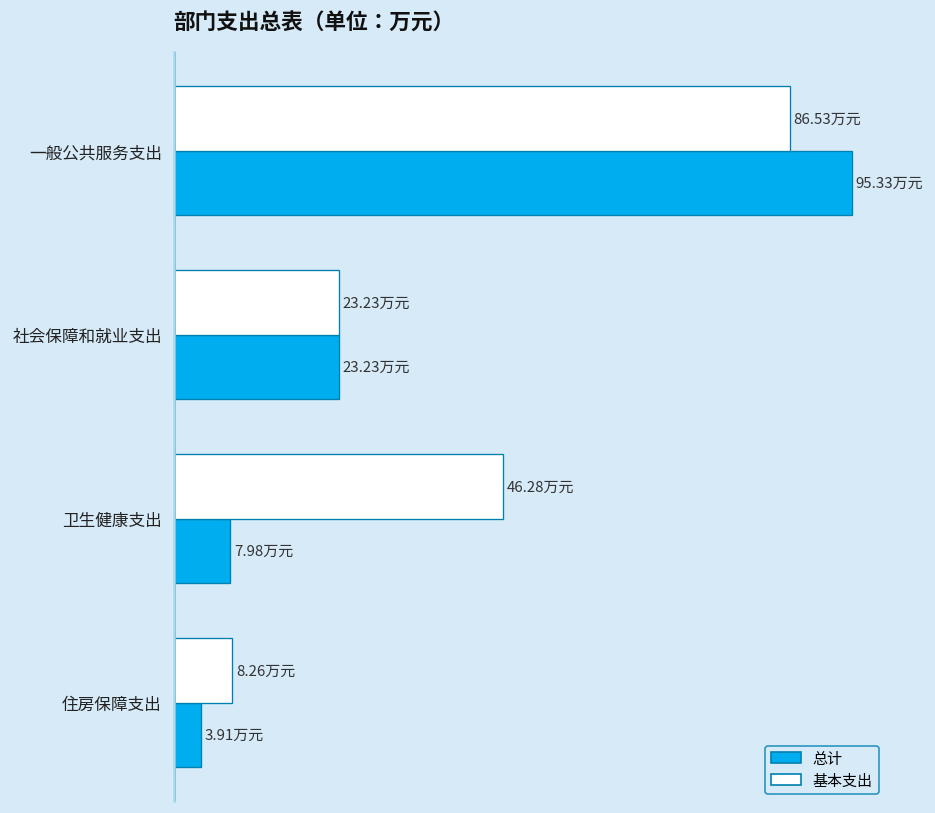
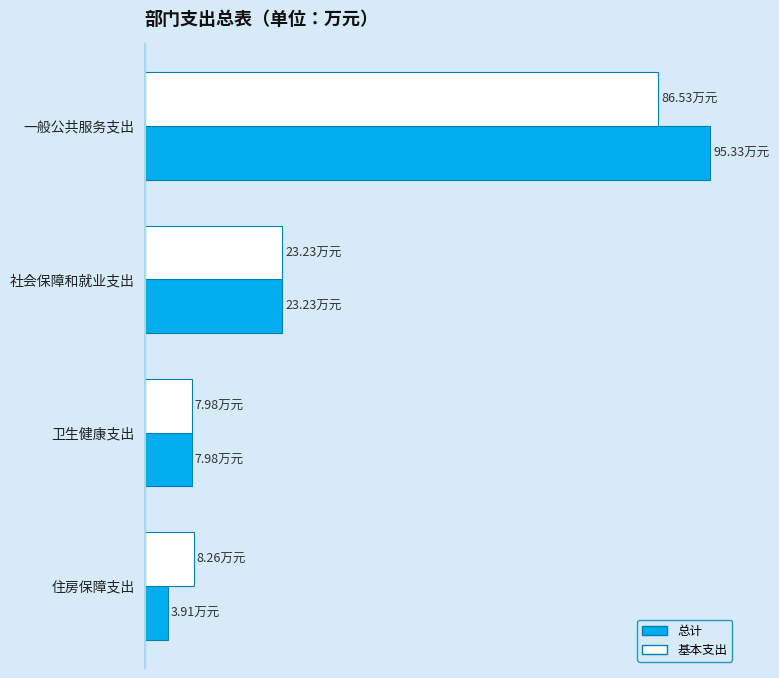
基本支出, 卫生健康支出: 46.28 -> 7.98
